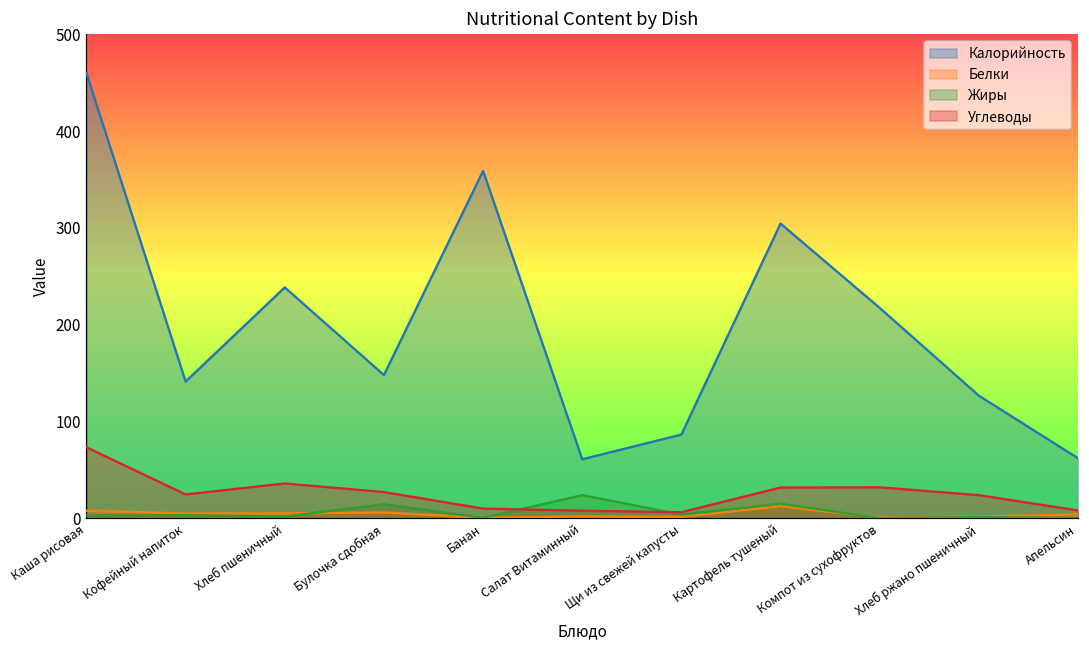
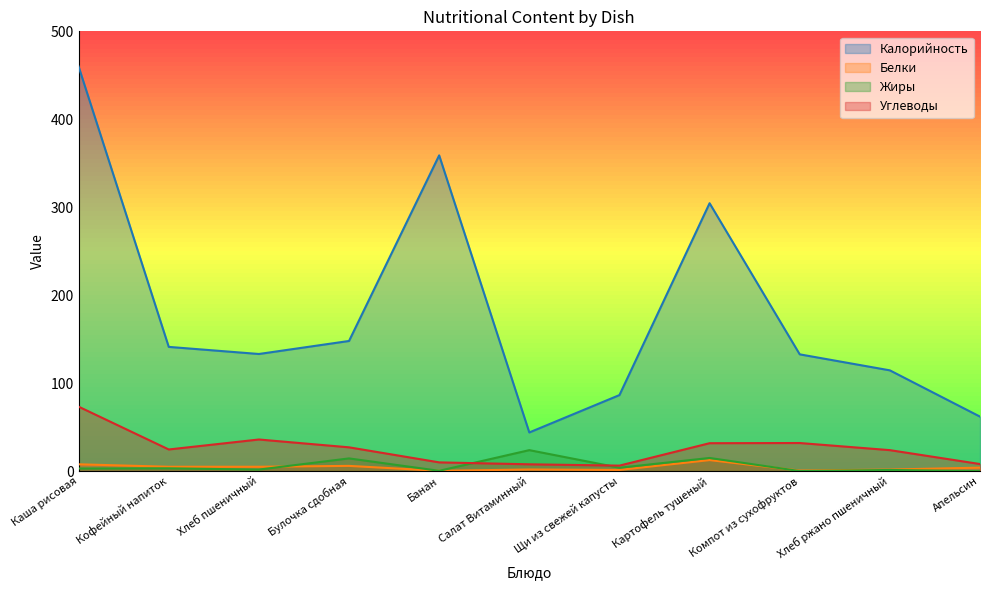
Калорийность, Хлеб пшеничный: 240 -> 130
Калорийность, Салат Витаминный: 60 -> 40
Калорийность, Компот из сухофруктов: 220 -> 130
Калорийность, Хлеб ржано пшеничный: 130 -> 110
